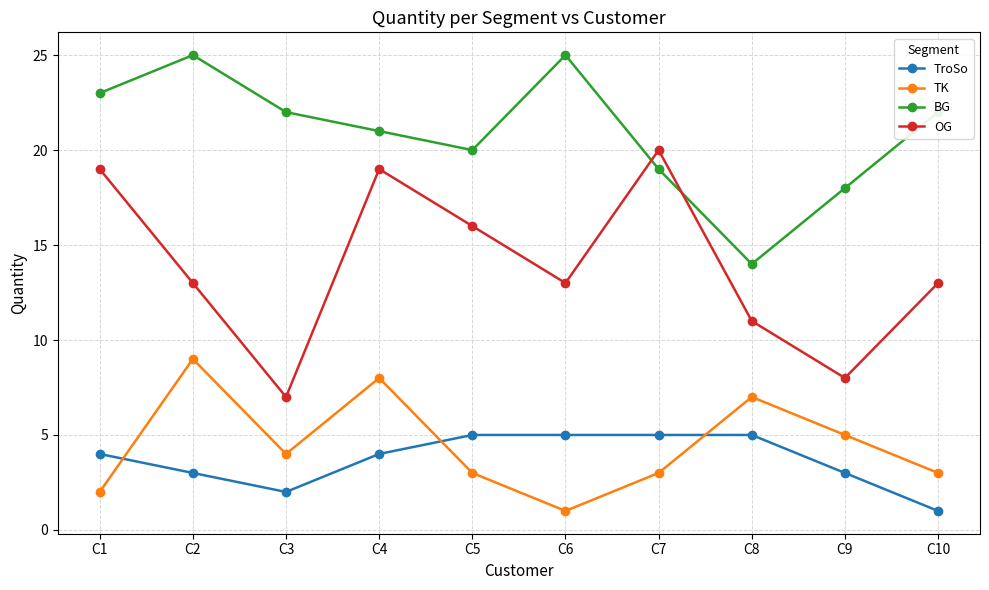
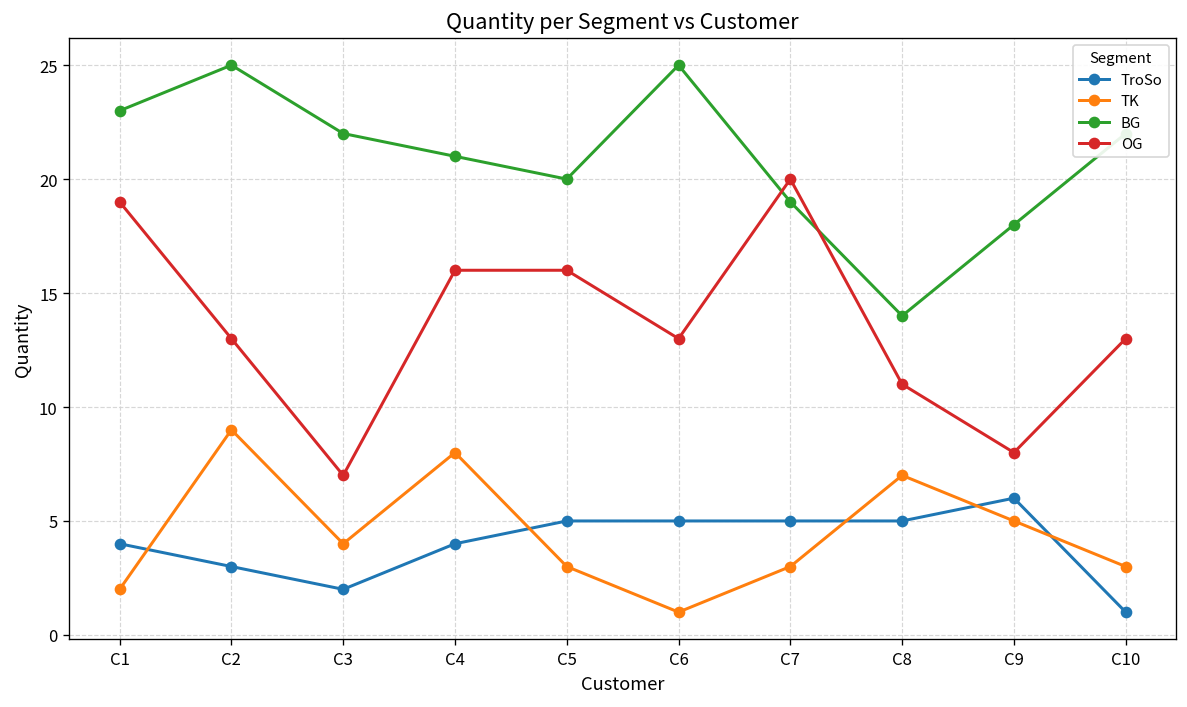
OG, C4: 19 -> 16
TroSo, C9: 3 -> 6
